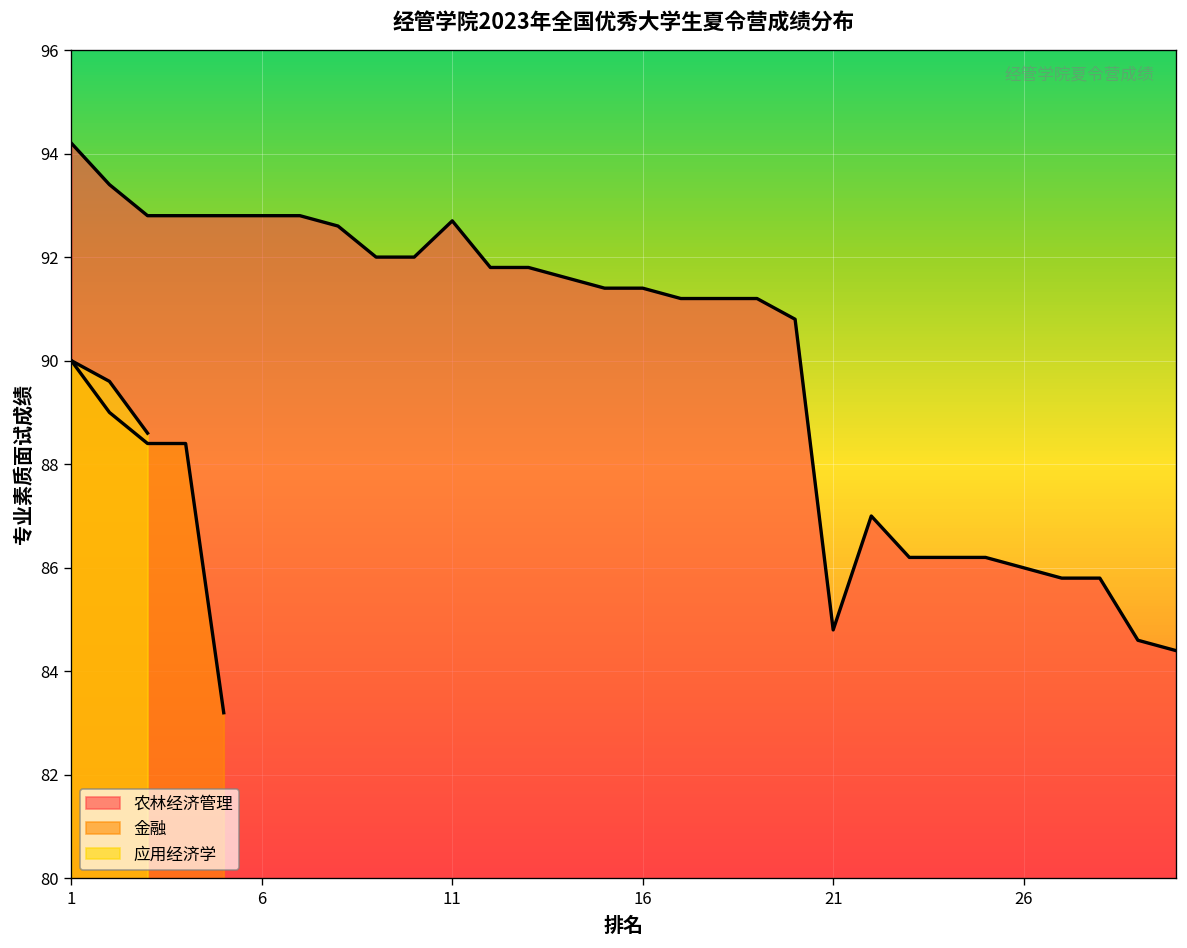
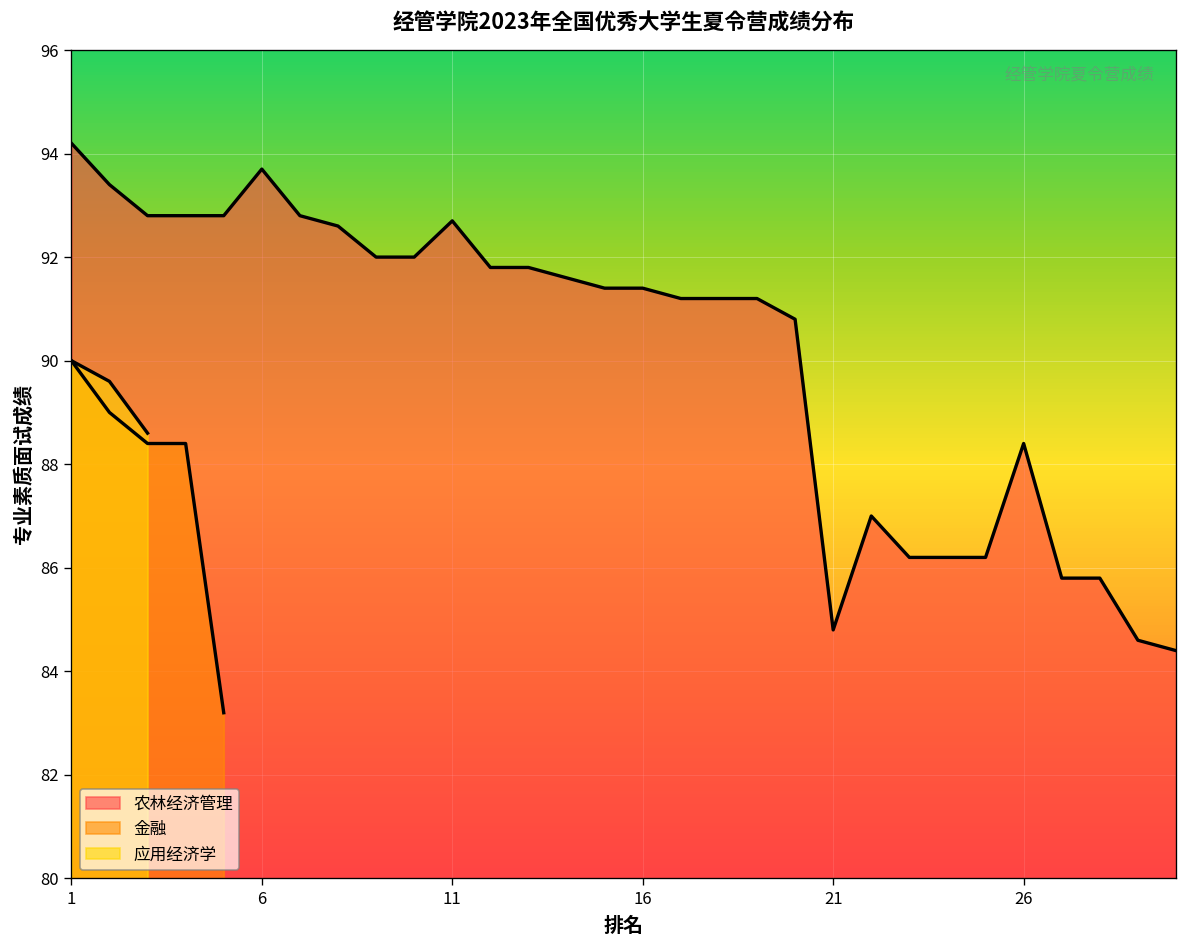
农林经济管理, 6: 92.8 -> 93.7
农林经济管理, 26: 86.0 -> 88.4
